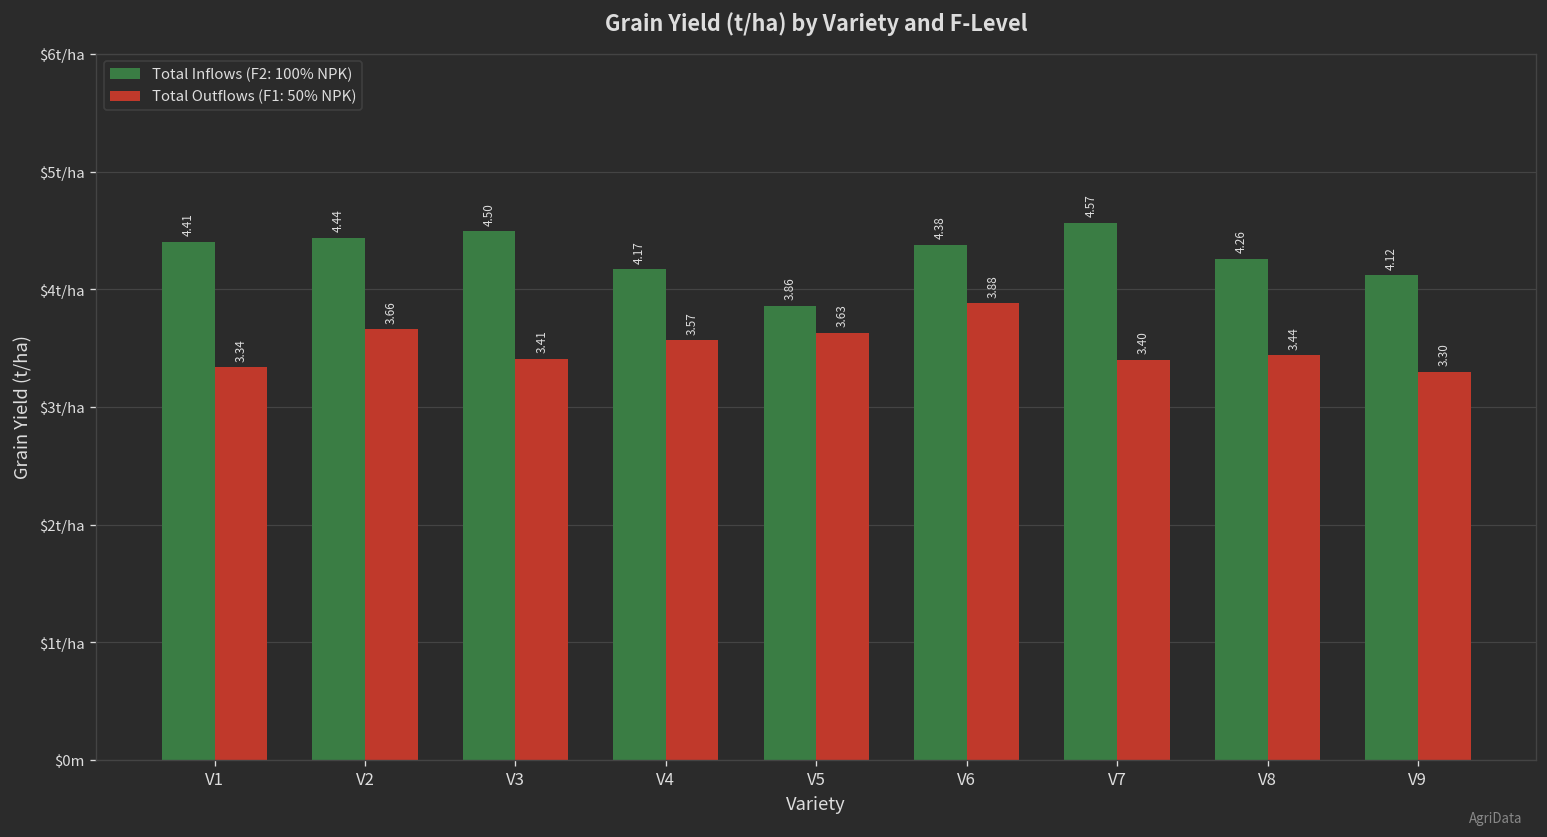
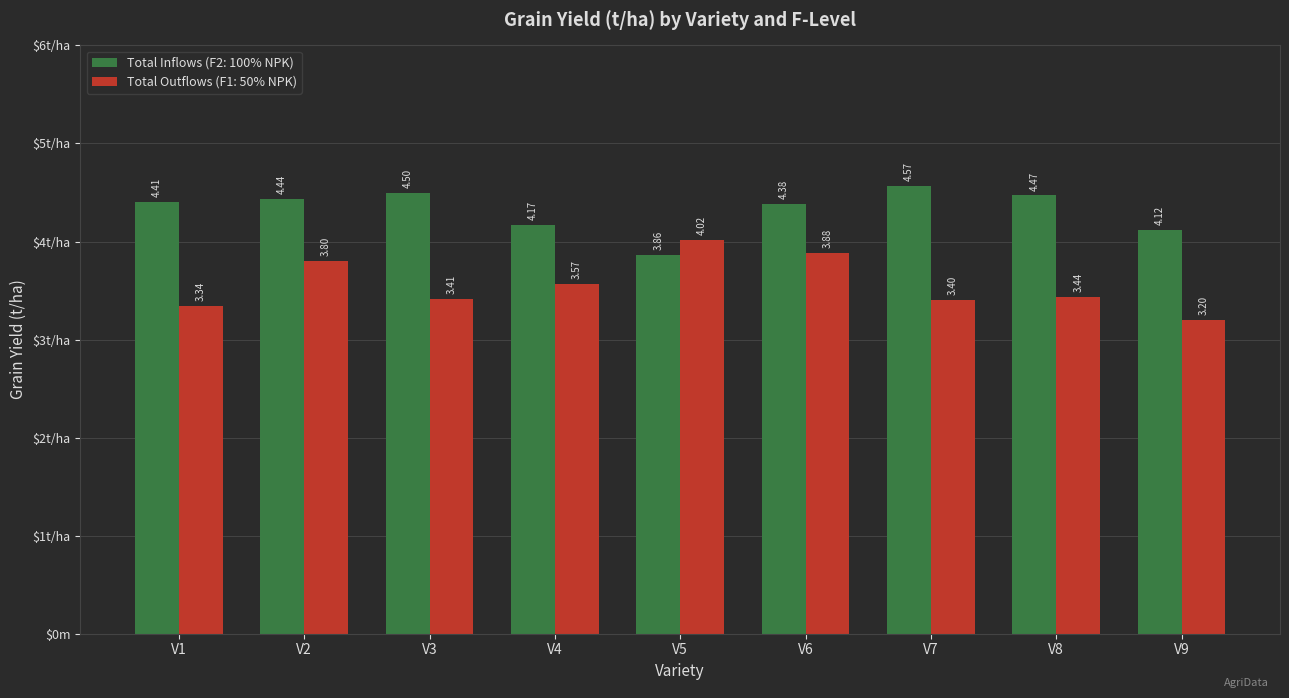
Total Outflows (F1: 50% NPK), V2: 3.66 -> 3.80
Total Outflows (F1: 50% NPK), V5: 3.63 -> 4.02
Total Inflows (F2: 100% NPK), V8: 4.26 -> 4.47
Total Outflows (F1: 50% NPK), V9: 3.30 -> 3.20
